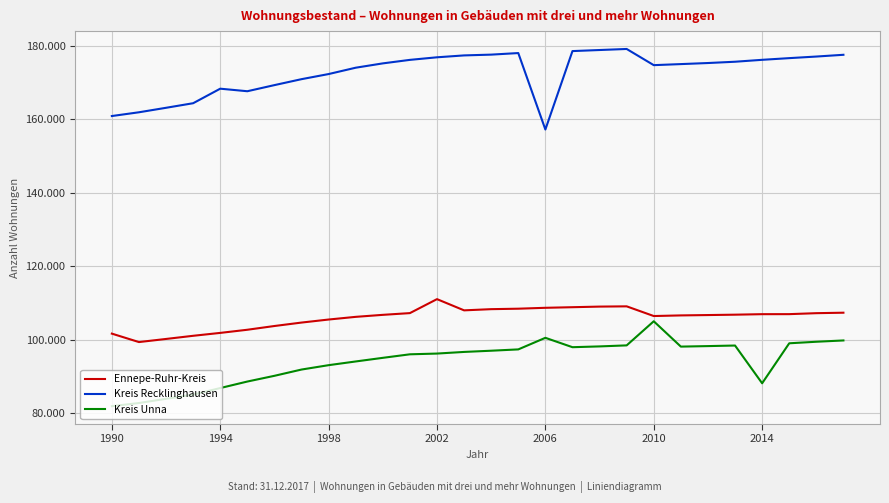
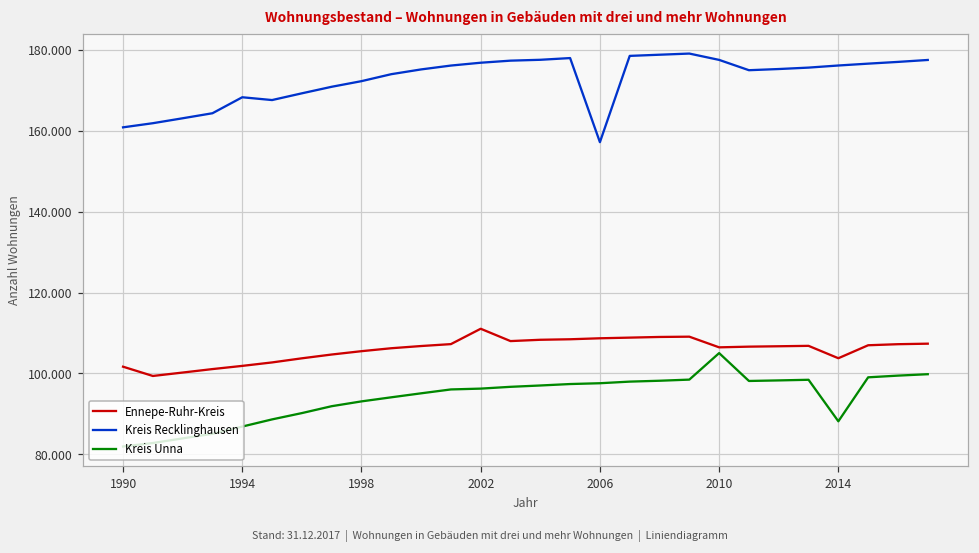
Kreis Unna, 2006: 101 -> 98
Kreis Recklinghausen, 2010: 175 -> 178
Ennepe-Ruhr-Kreis, 2014: 107 -> 104
